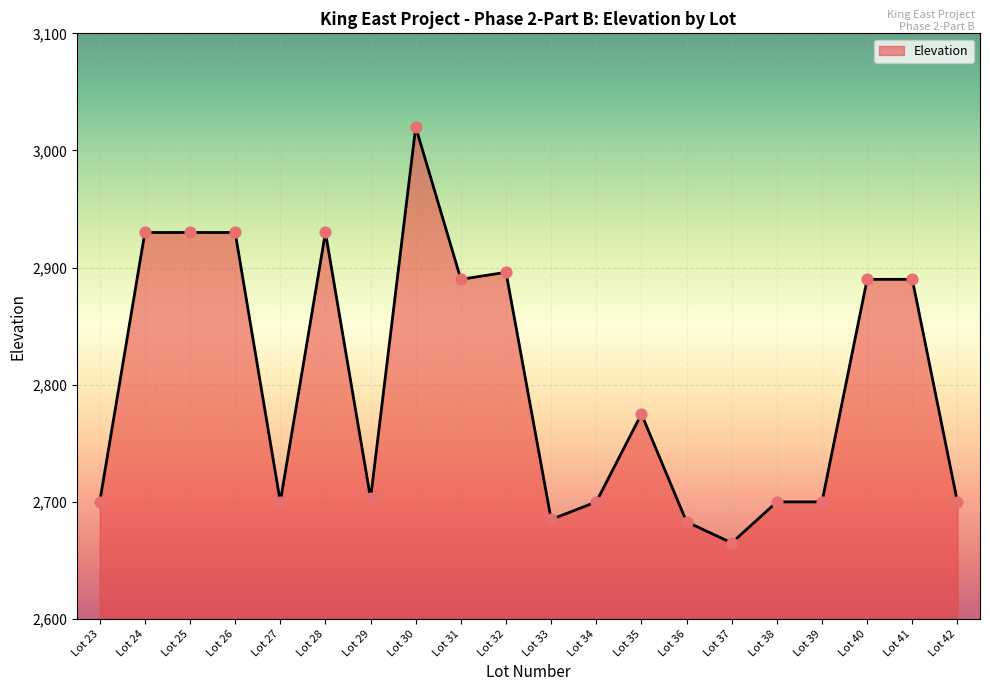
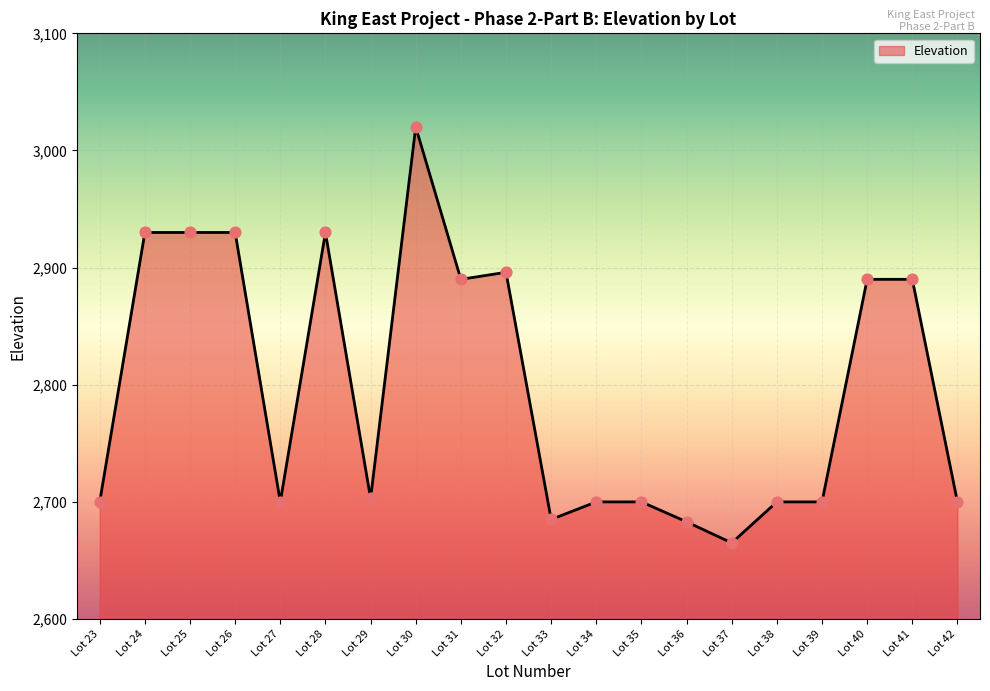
Lot 35: 2,775 -> 2,700
